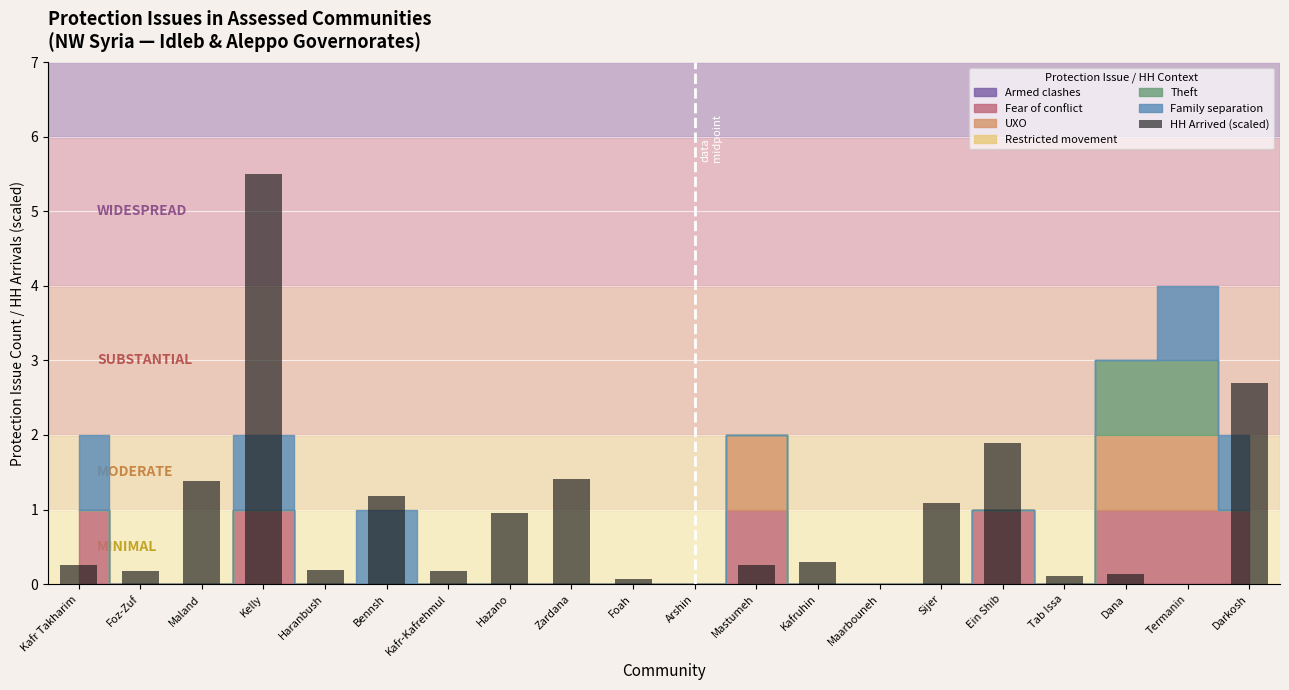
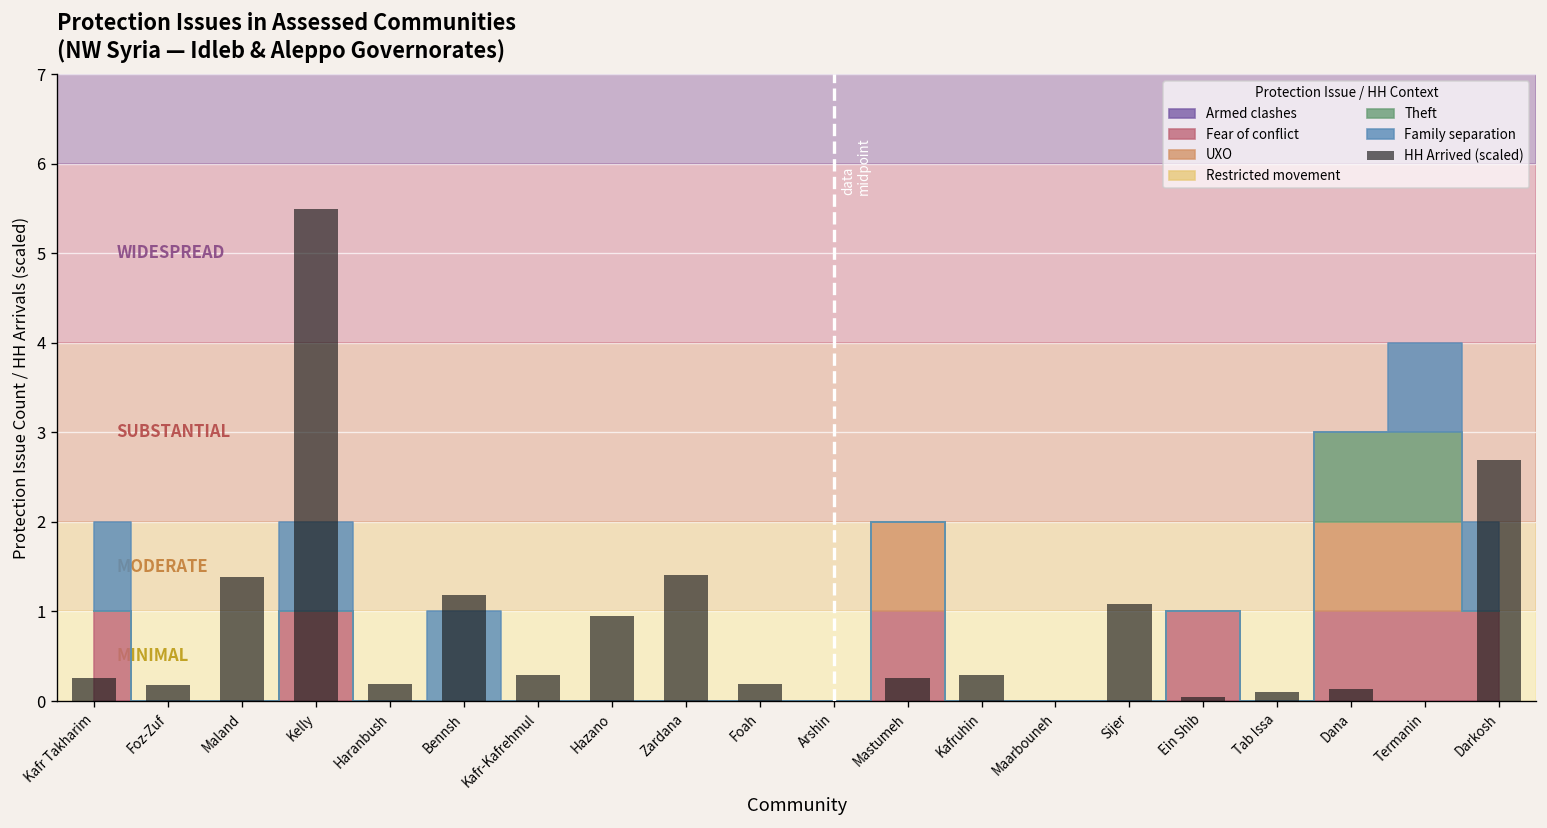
HH Arrived (scaled), Kafr-Kafrehmul: 0.2 -> 0.3
HH Arrived (scaled), Foah: 0.1 -> 0.2
HH Arrived (scaled), Ein Shib: 1.9 -> 0.0
